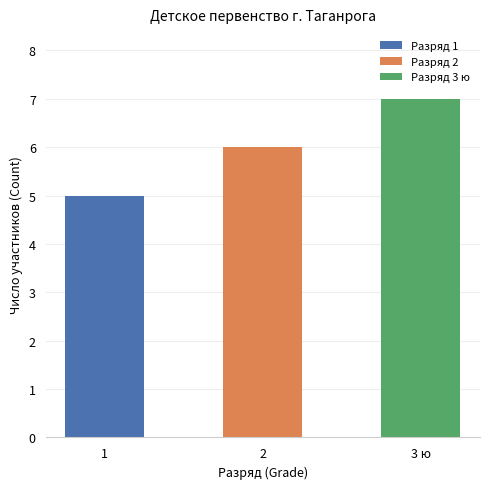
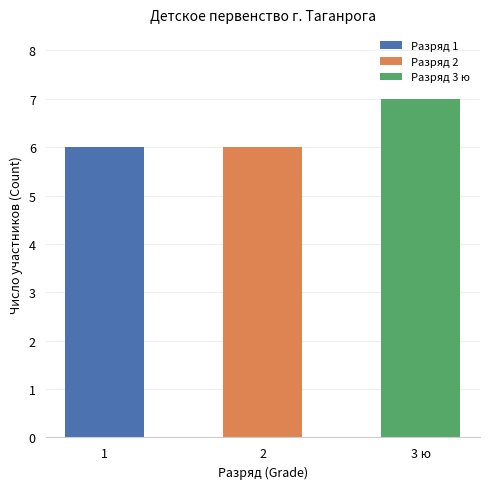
1: 5 -> 6
